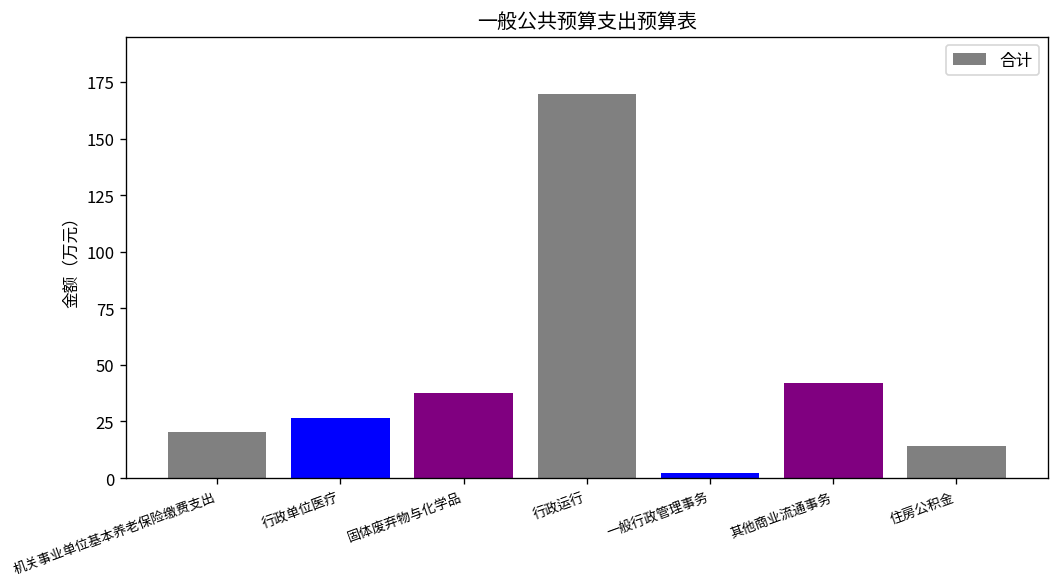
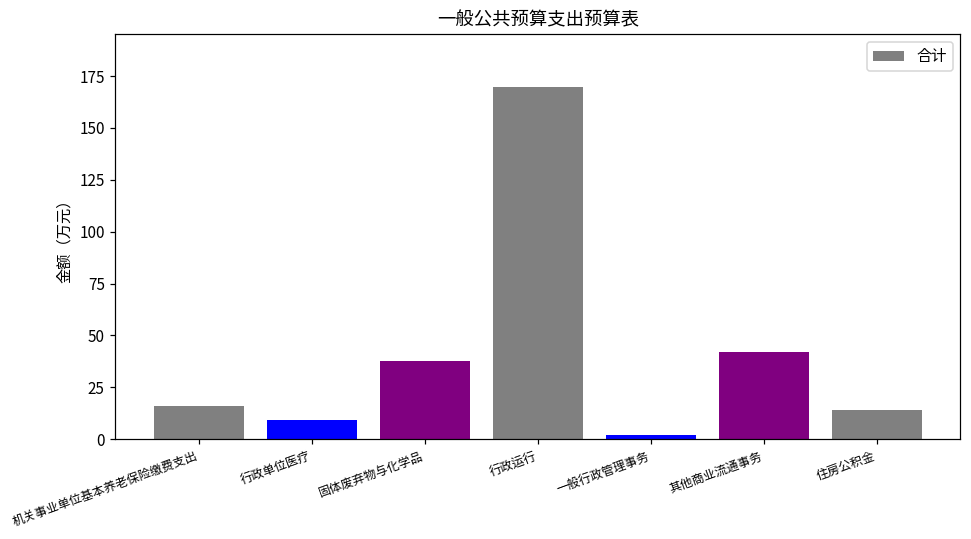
机关事业单位基本养老保险缴费支出: 21 -> 16
行政单位医疗: 27 -> 9
